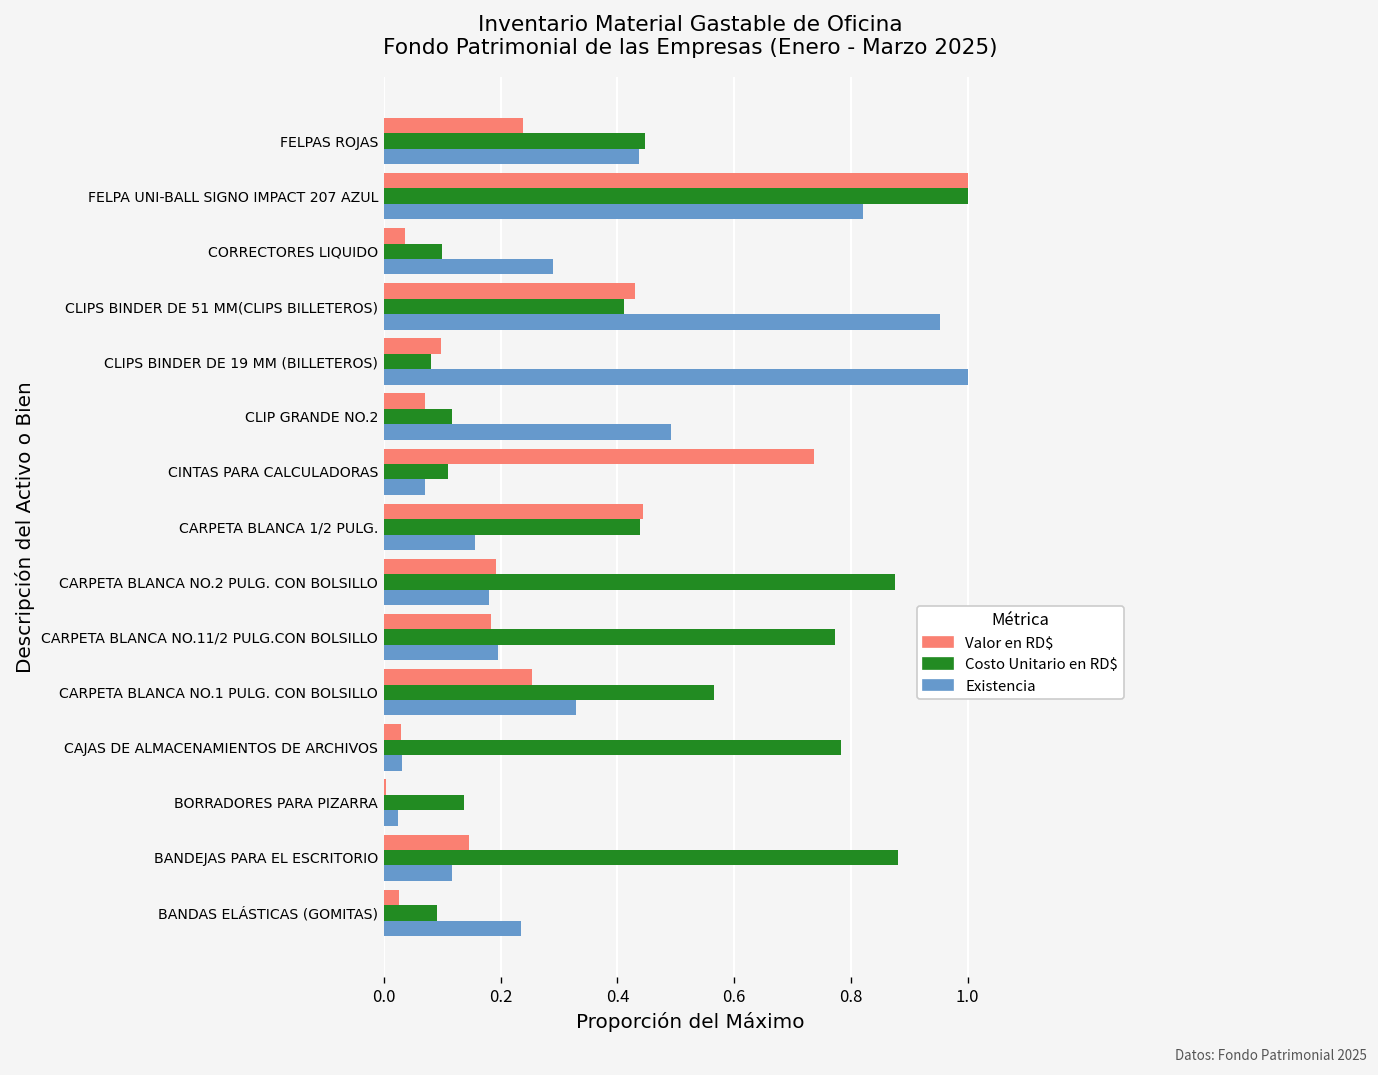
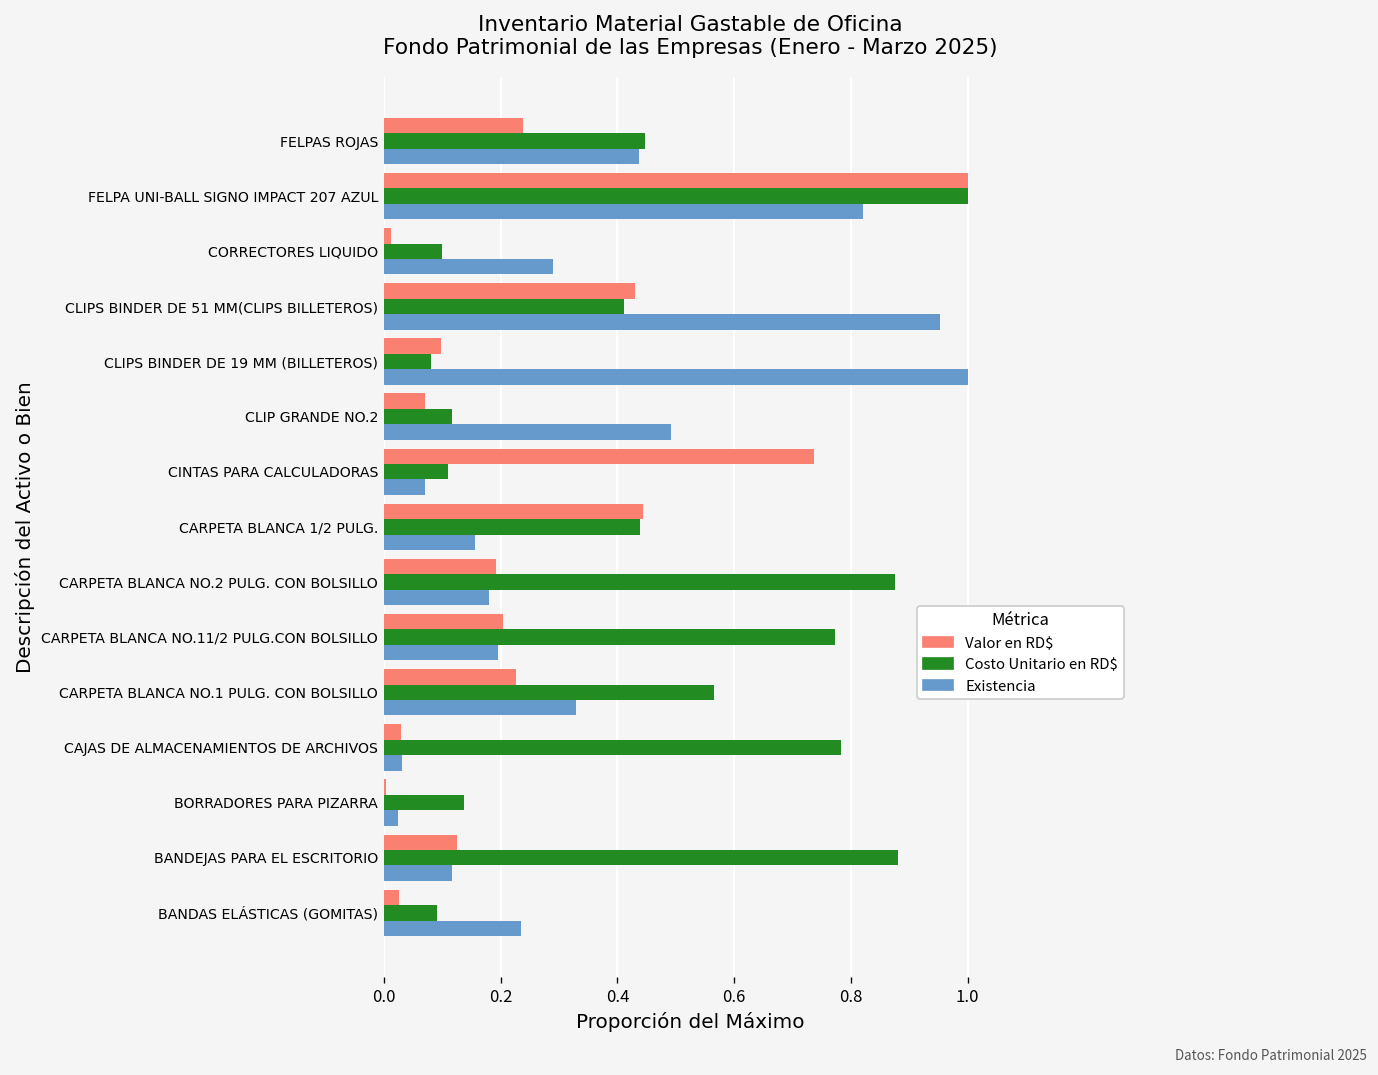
Valor en RD$, CORRECTORES LIQUIDO: 0.04 -> 0.01
Valor en RD$, CARPETA BLANCA NO.11/2 PULG.CON BOLSILLO: 0.18 -> 0.20
Valor en RD$, CARPETA BLANCA NO.1 PULG. CON BOLSILLO: 0.25 -> 0.23
Valor en RD$, BANDEJAS PARA EL ESCRITORIO: 0.15 -> 0.13
